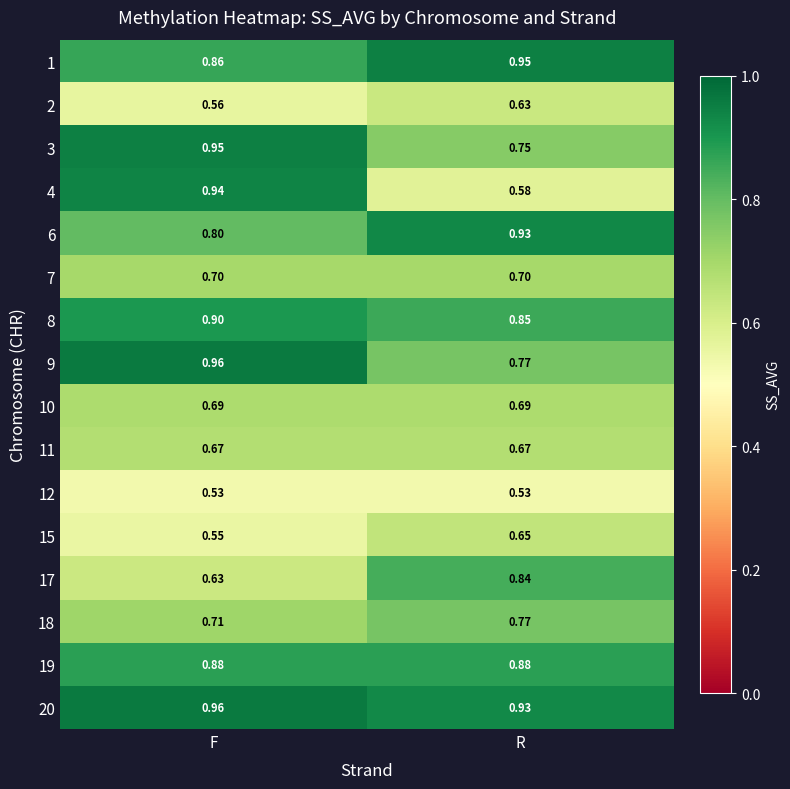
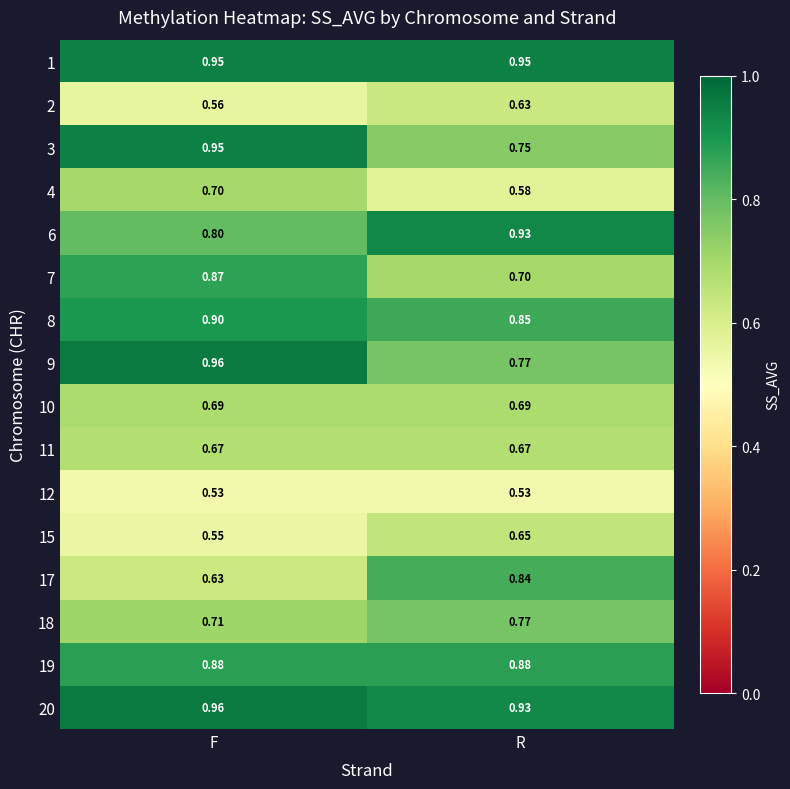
1, F: 0.86 -> 0.95
4, F: 0.94 -> 0.70
7, F: 0.70 -> 0.87
